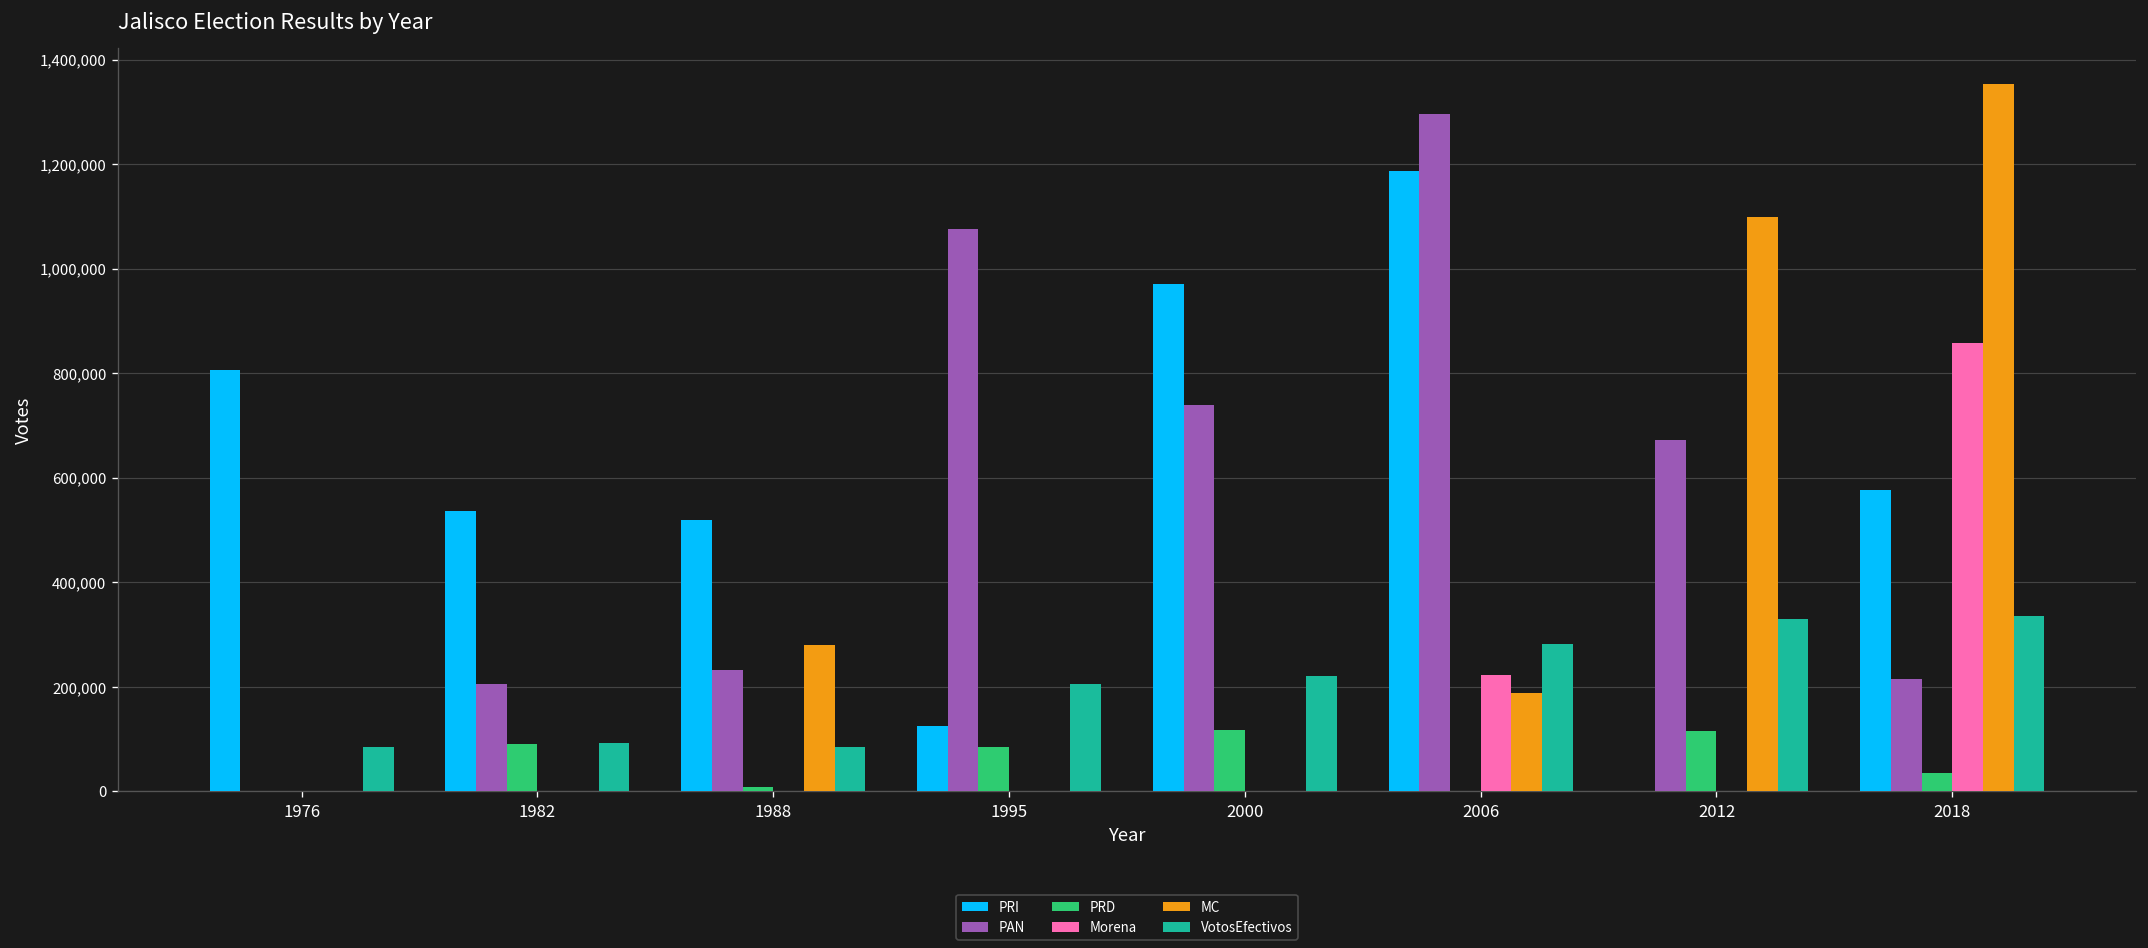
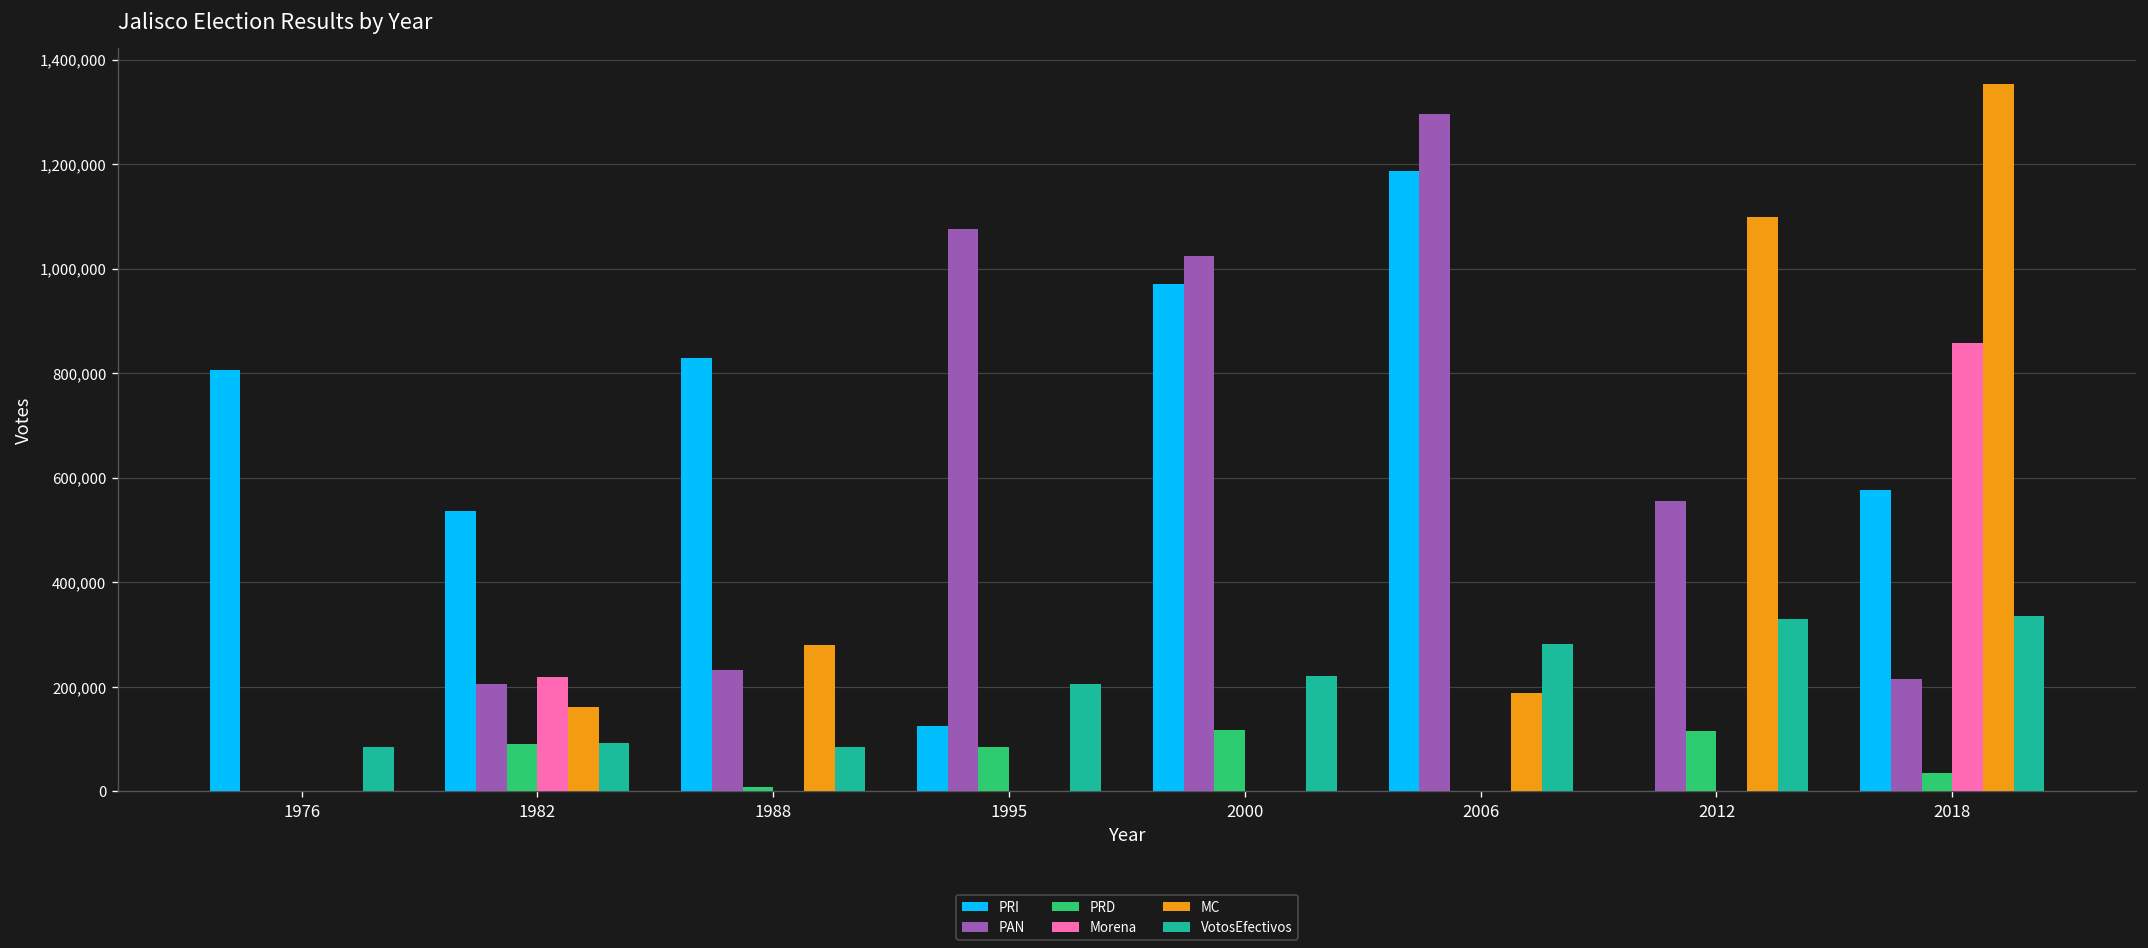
Morena, 1982: 0 -> 220,000
MC, 1982: 0 -> 160,000
PRI, 1988: 520,000 -> 830,000
PAN, 2000: 740,000 -> 1,020,000
Morena, 2006: 220,000 -> 0
PAN, 2012: 670,000 -> 560,000
